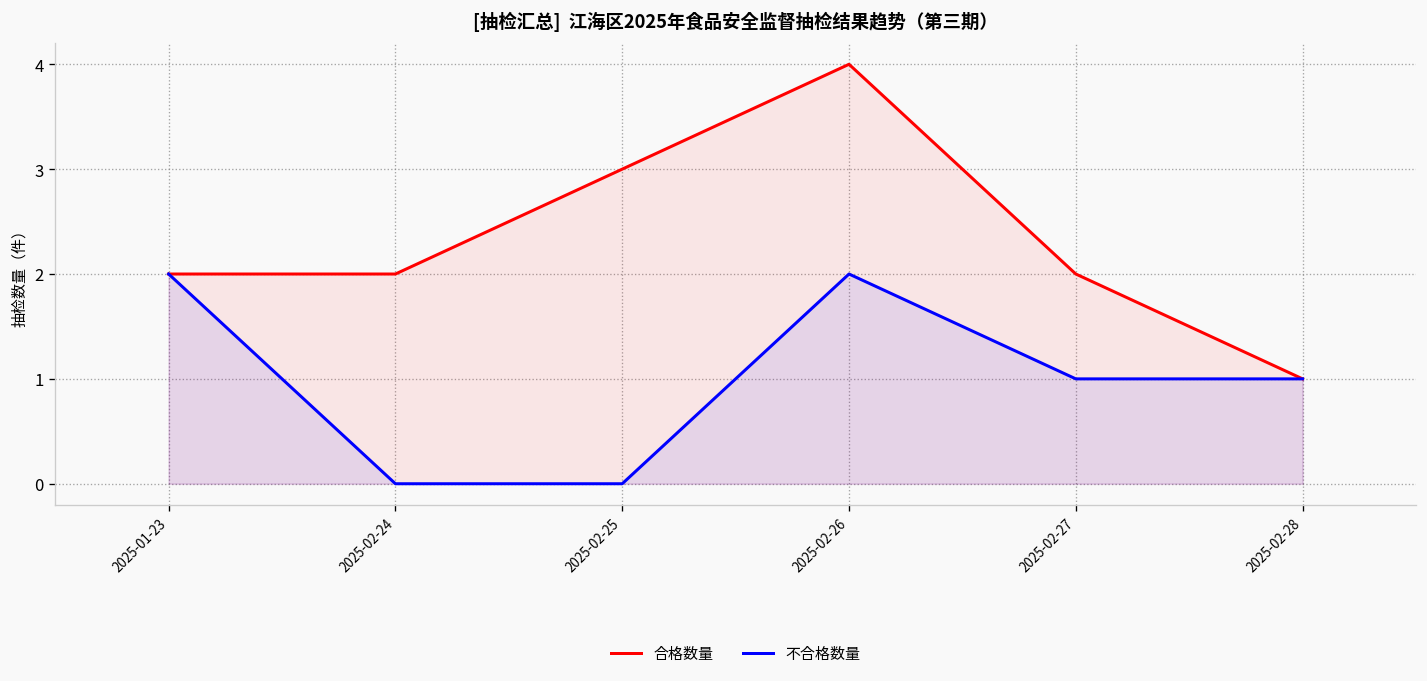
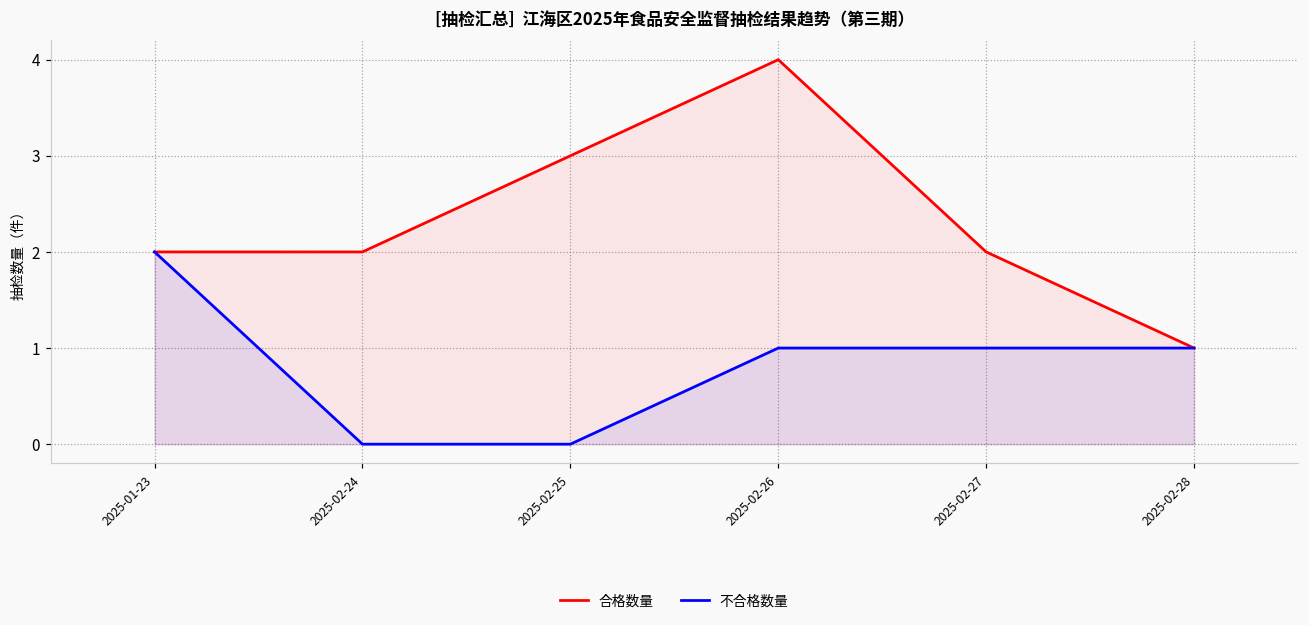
不合格数量, 2025-02-26: 2 -> 1
